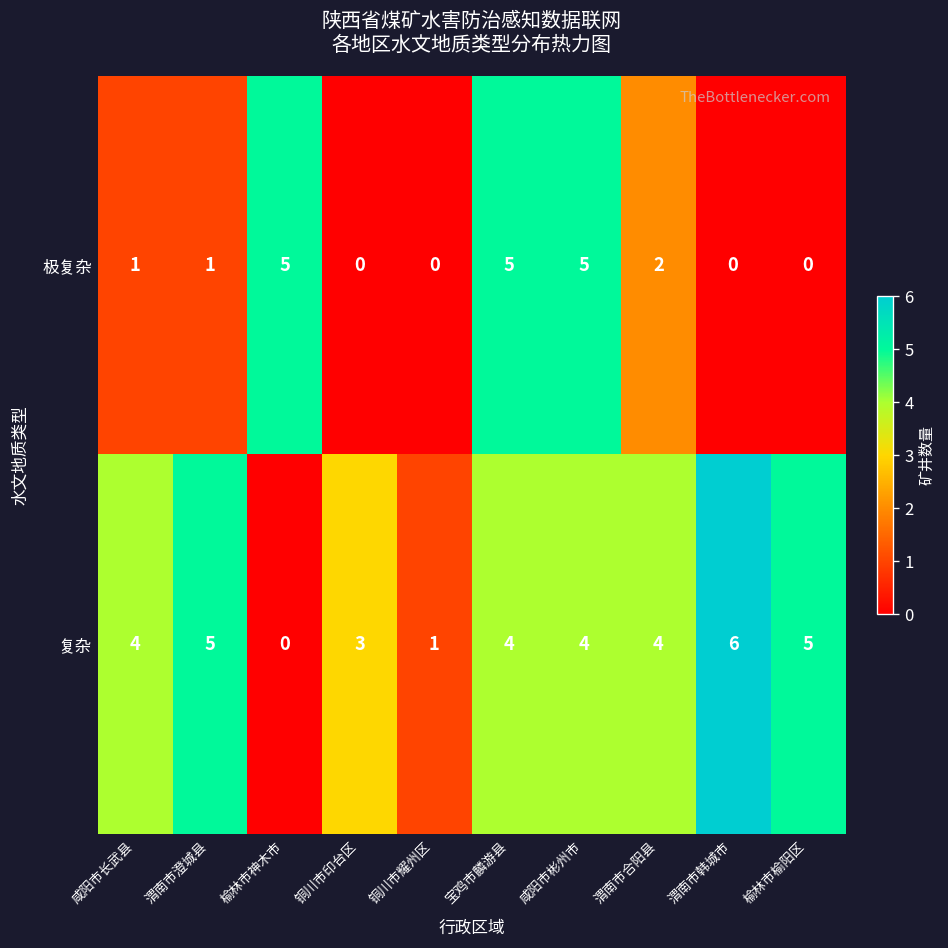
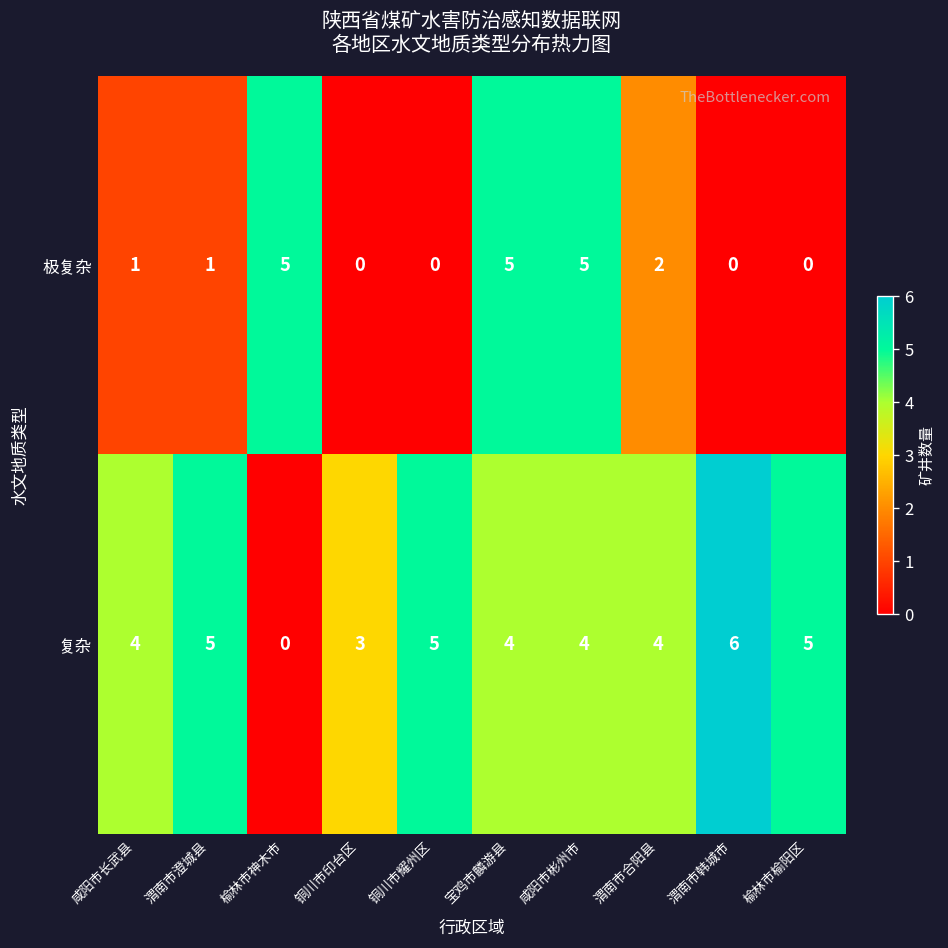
复杂, 铜川市耀州区: 1 -> 5
